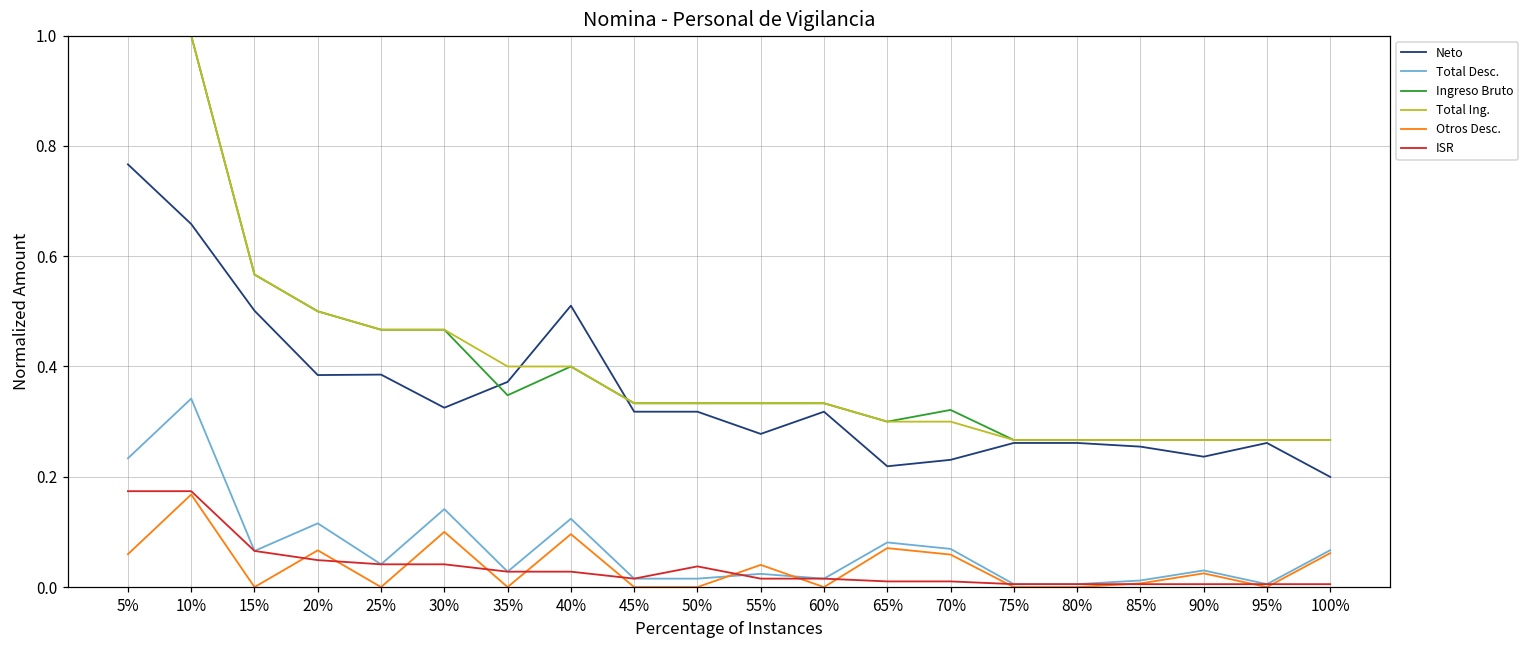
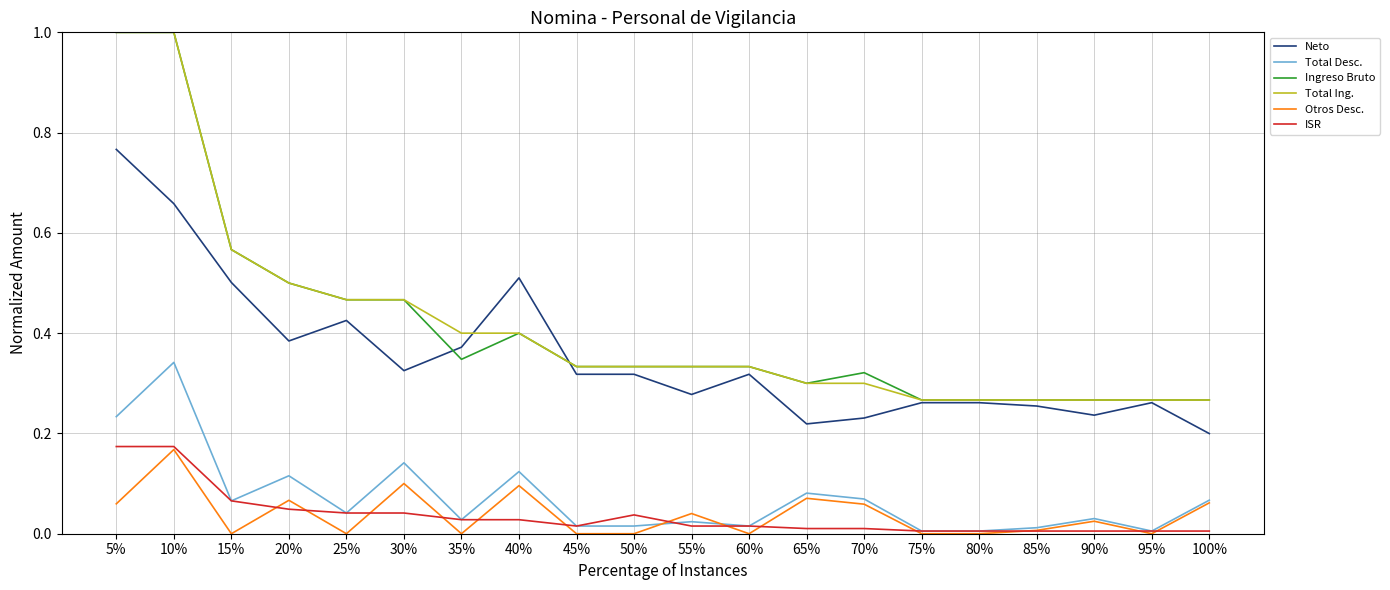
Neto, 25%: 0.39 -> 0.43
